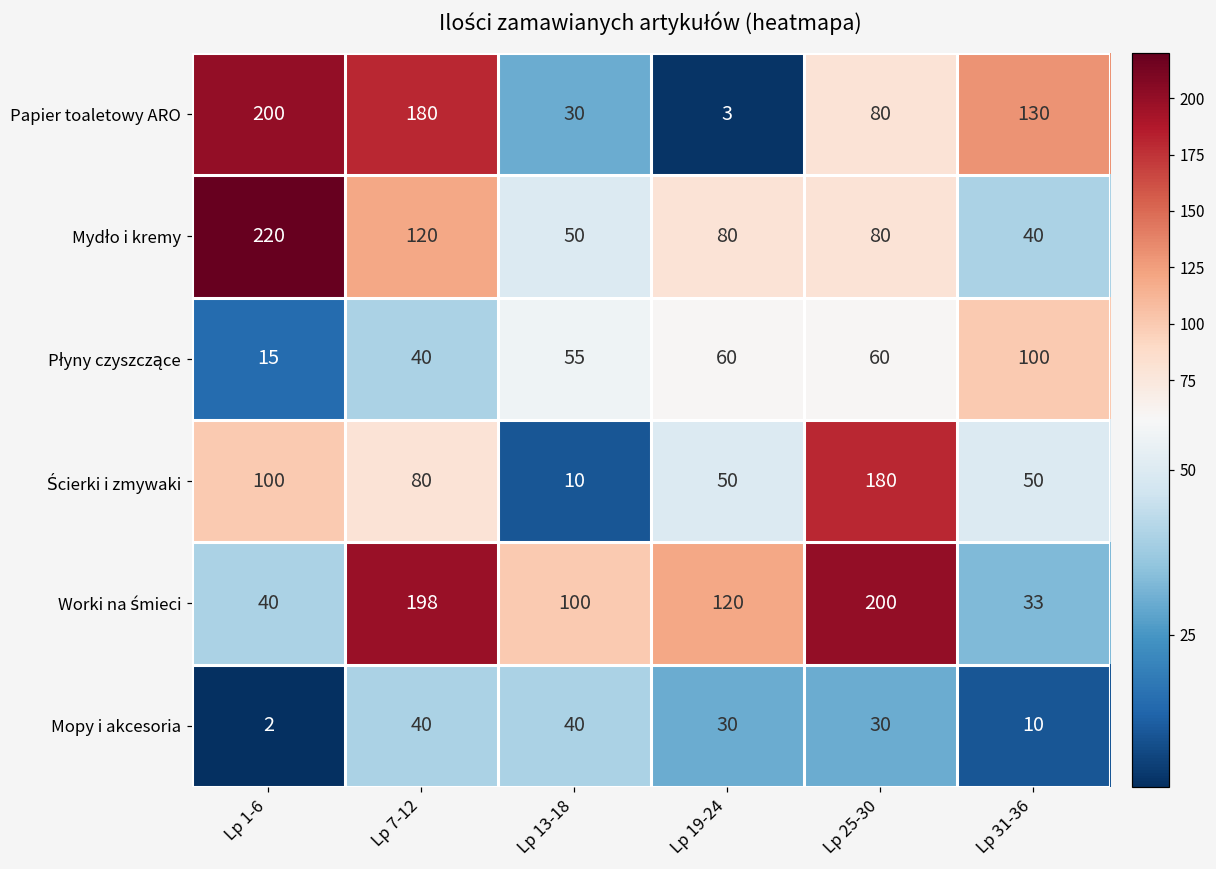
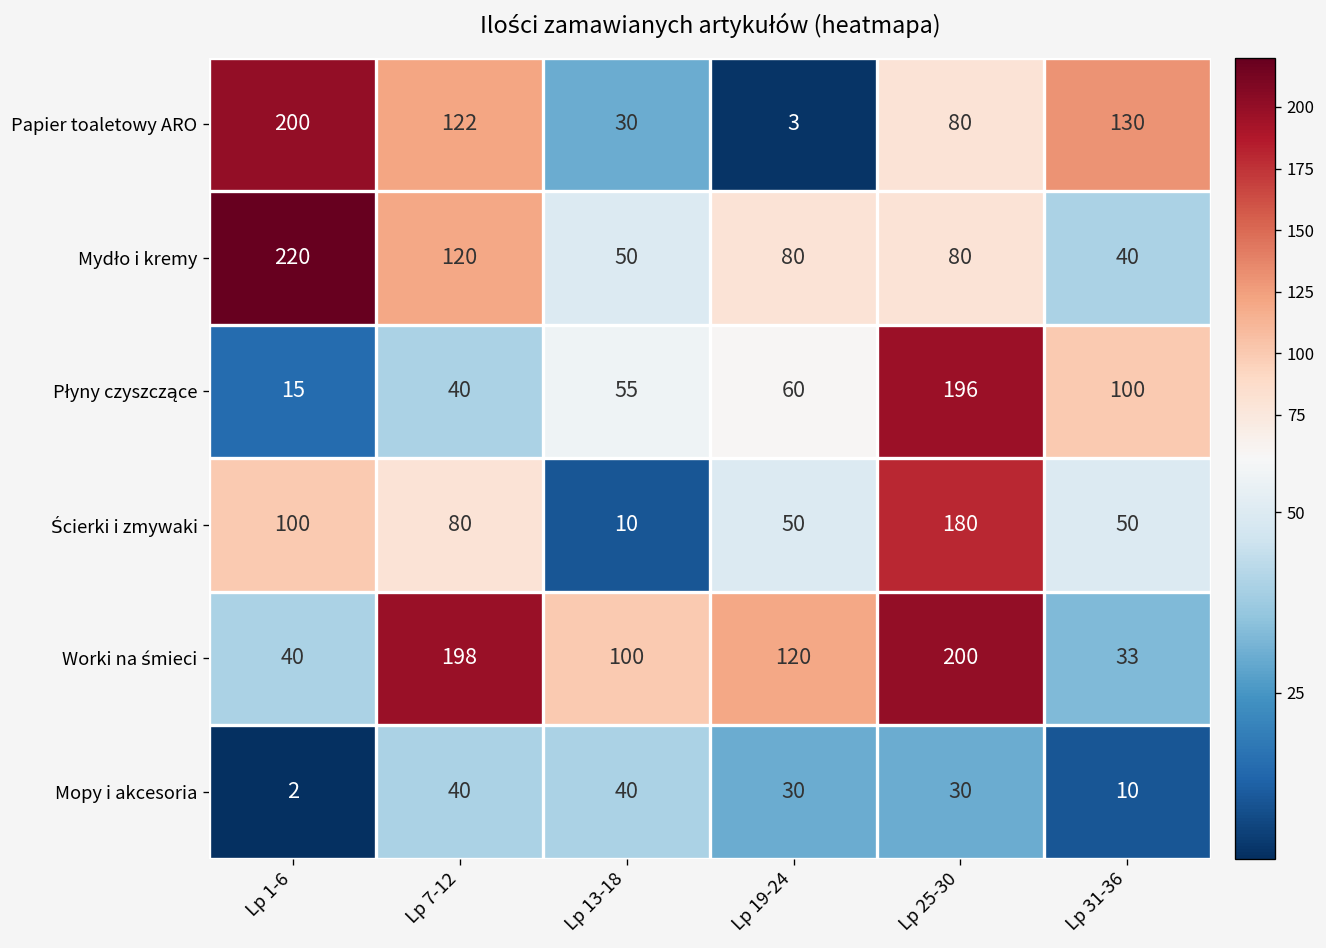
Papier toaletowy ARO, Lp 7-12: 180 -> 122
Płyny czyszczące, Lp 25-30: 60 -> 196
